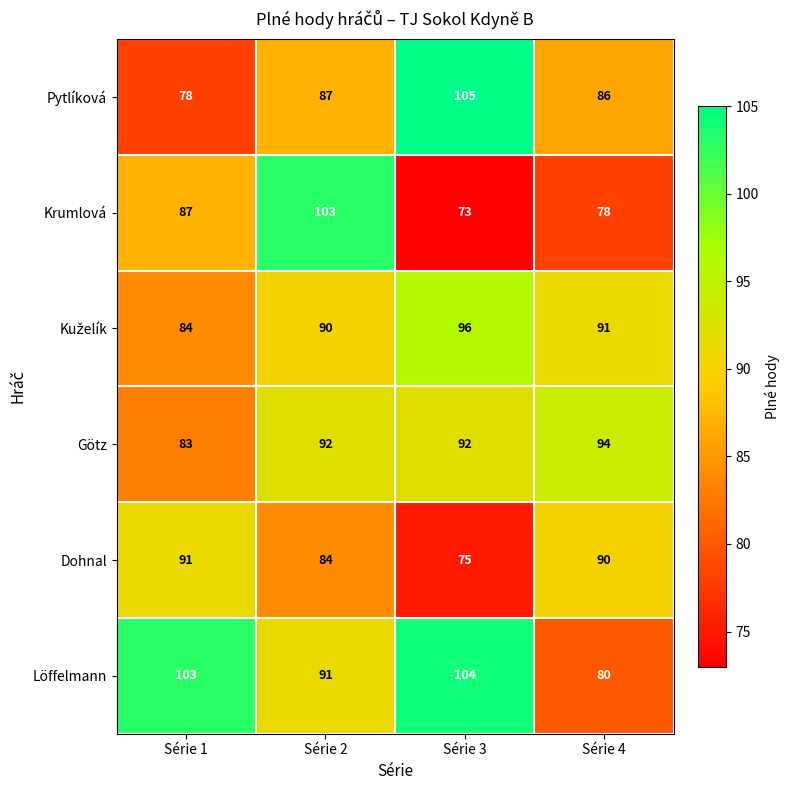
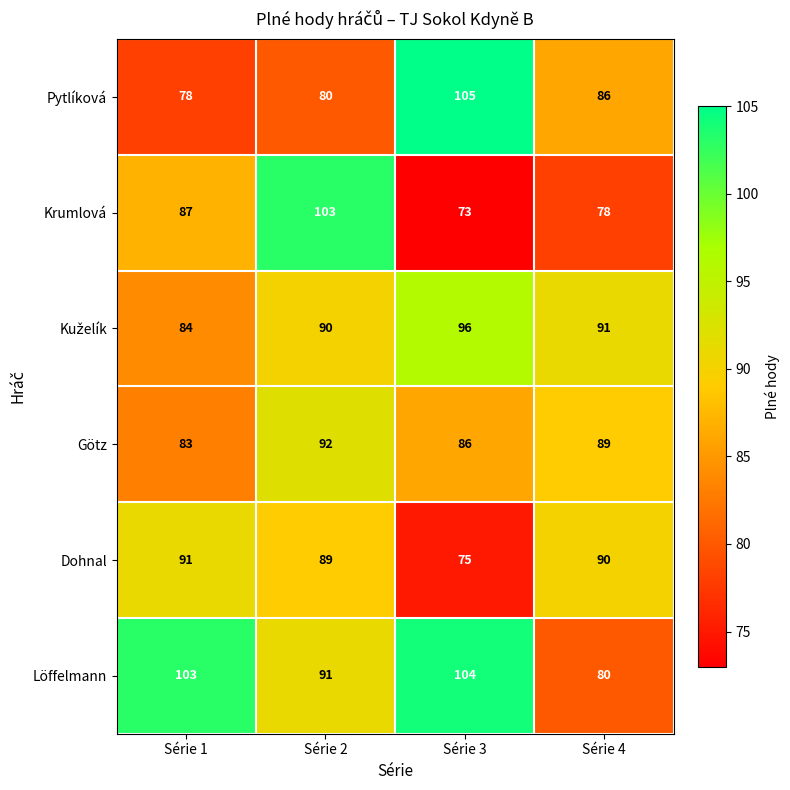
Pytlíková, Série 2: 87 -> 80
Götz, Série 3: 92 -> 86
Götz, Série 4: 94 -> 89
Dohnal, Série 2: 84 -> 89
